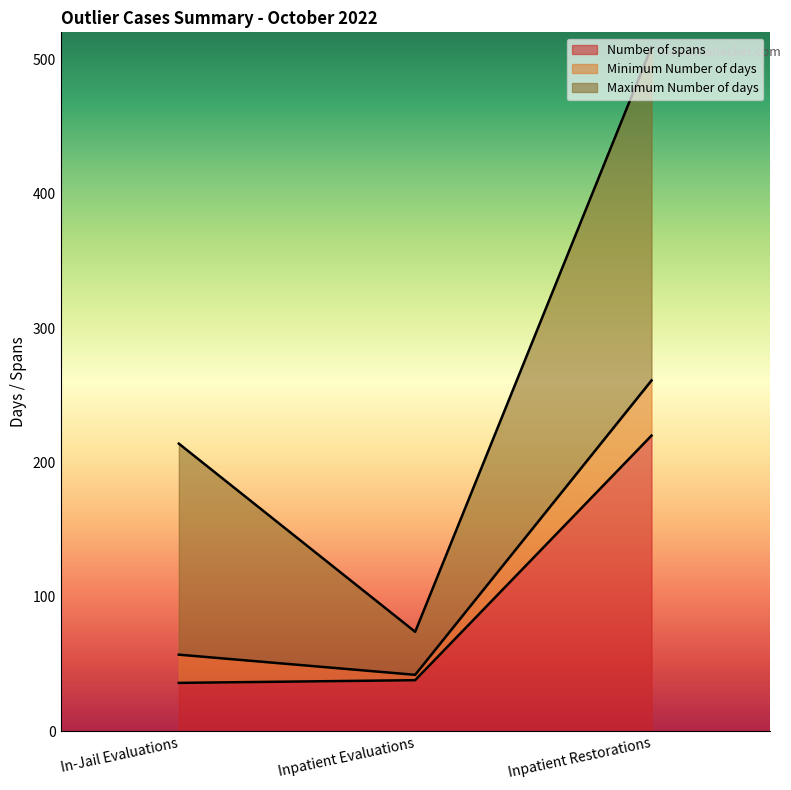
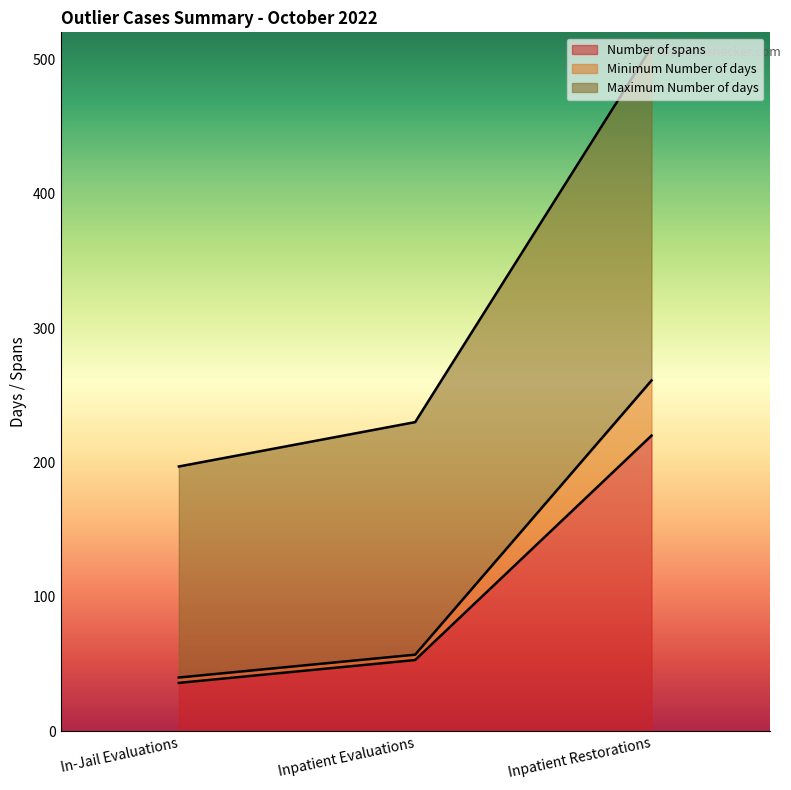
Minimum Number of days, In-Jail Evaluations: 21 -> 4
Number of spans, Inpatient Evaluations: 38 -> 53
Maximum Number of days, Inpatient Evaluations: 32 -> 173
